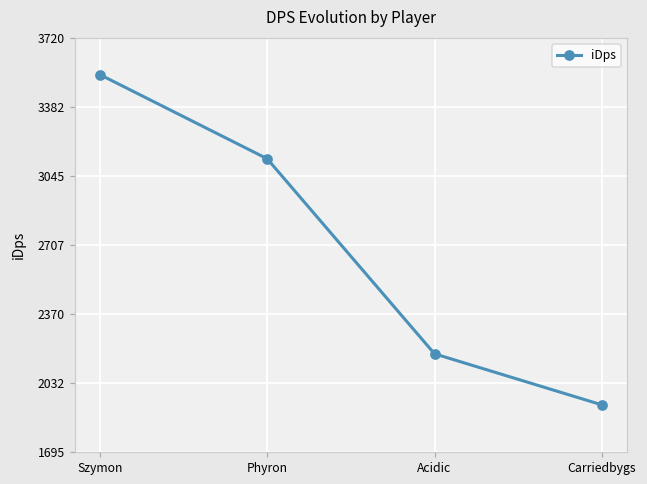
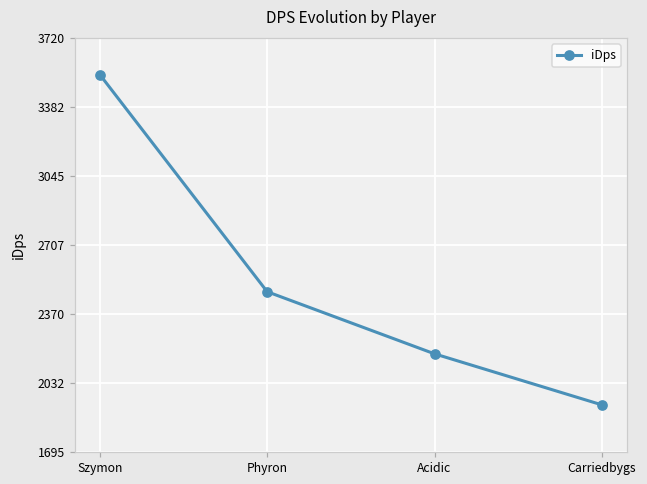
Phyron: 3130 -> 2480
